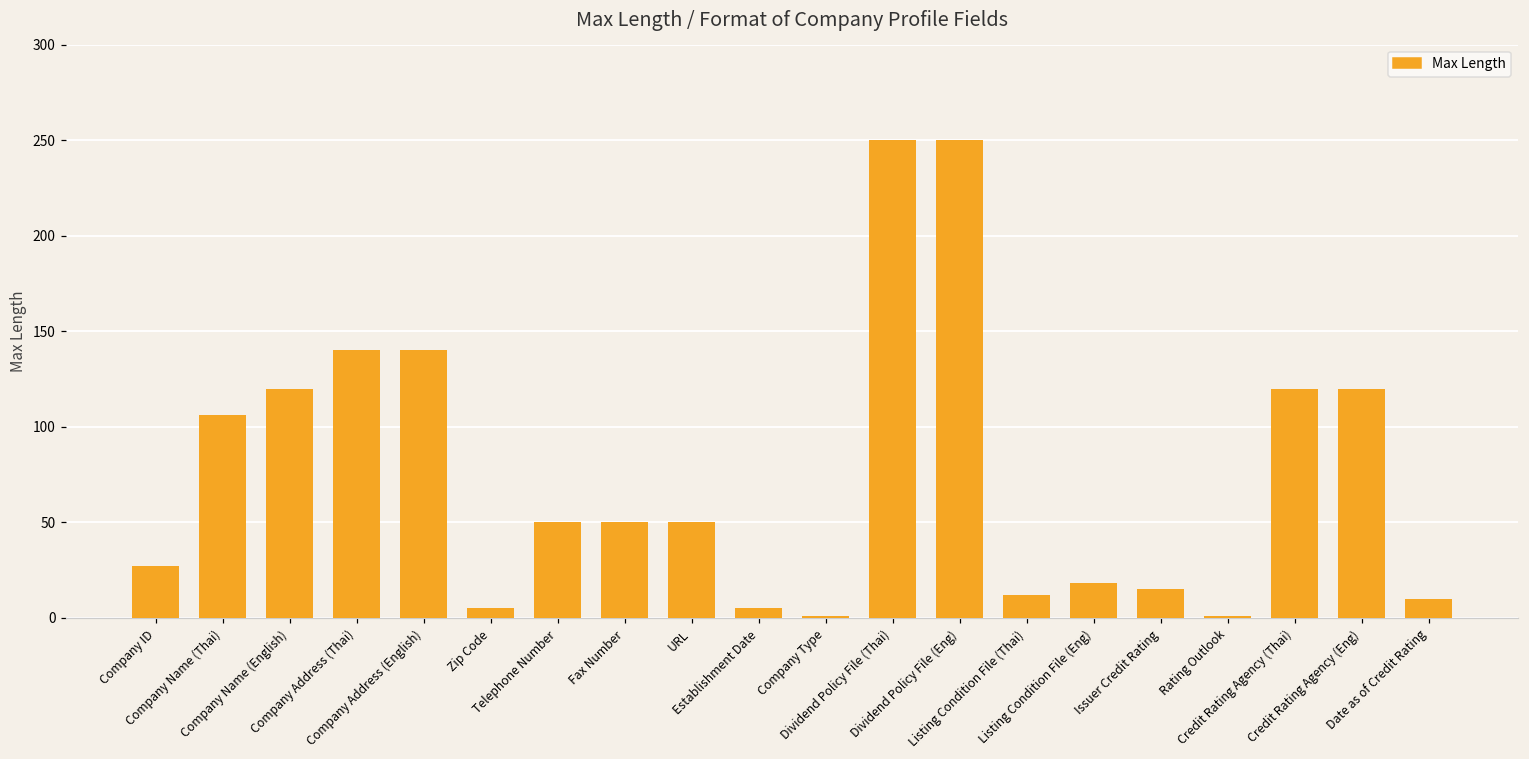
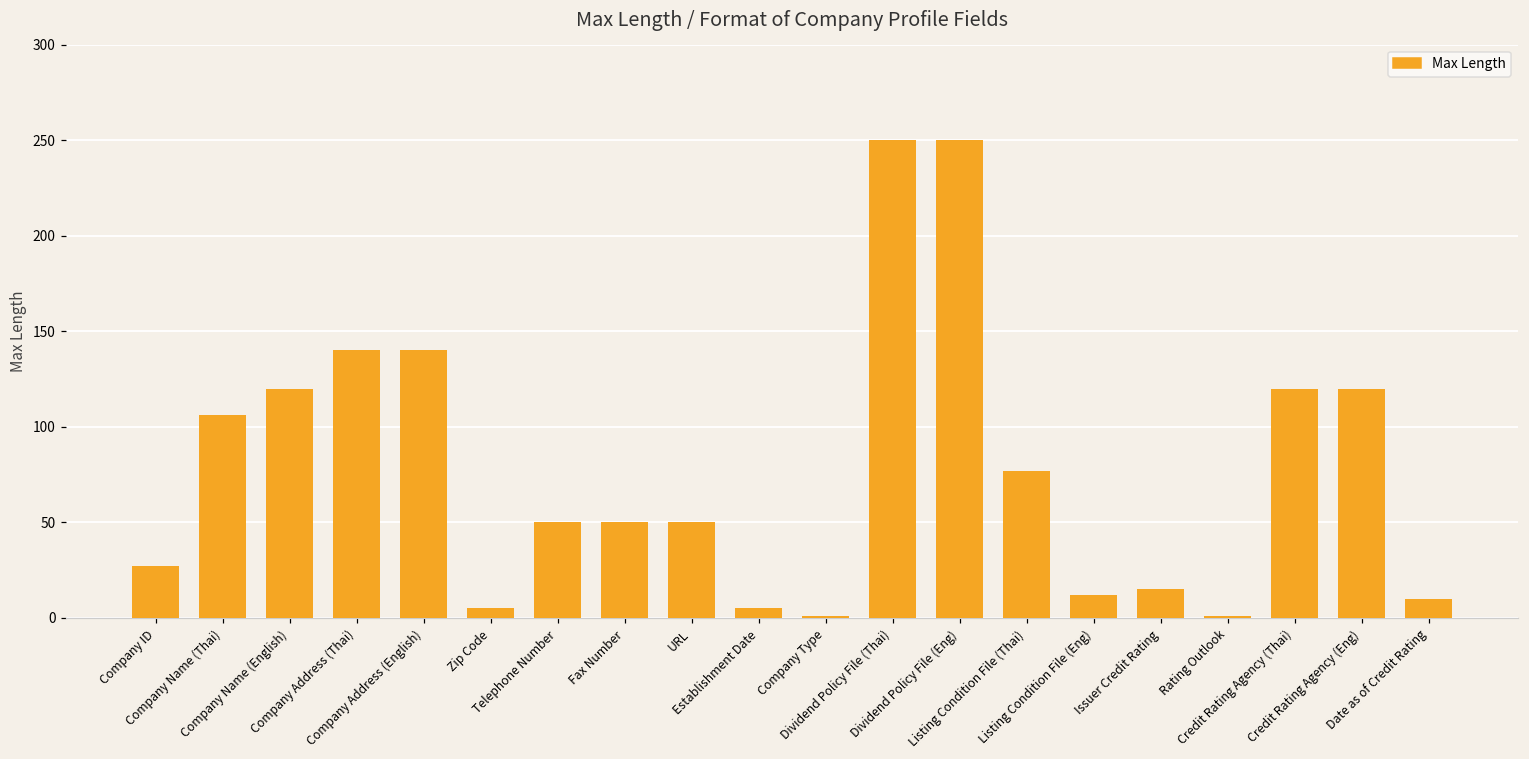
Listing Condition File (Thai): 12 -> 77
Listing Condition File (Eng): 18 -> 12
